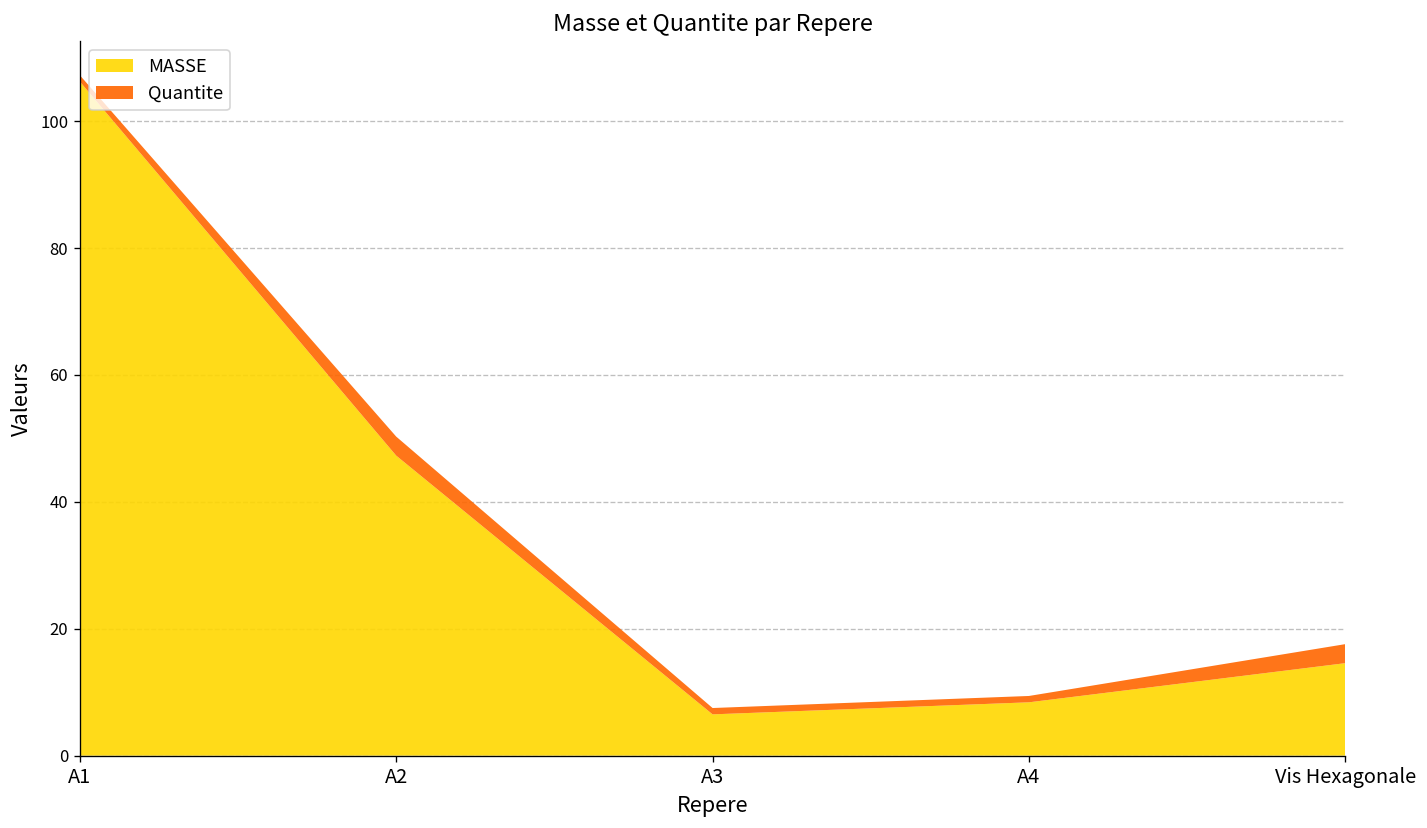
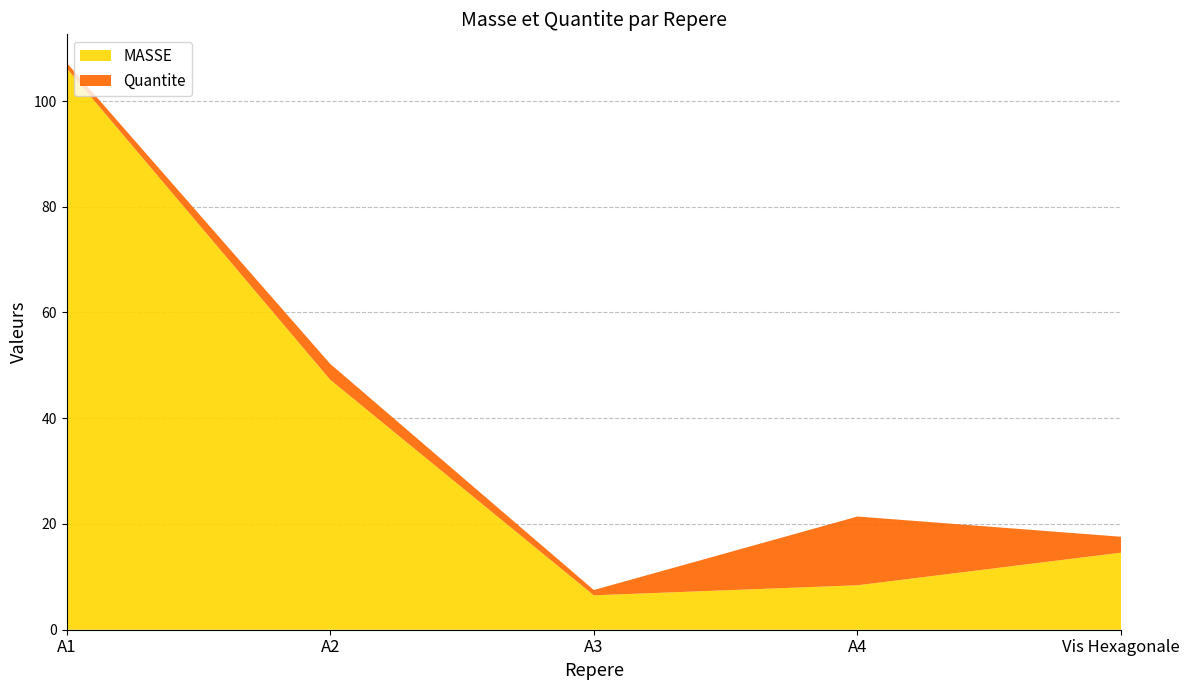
Quantite, A4: 1 -> 13
